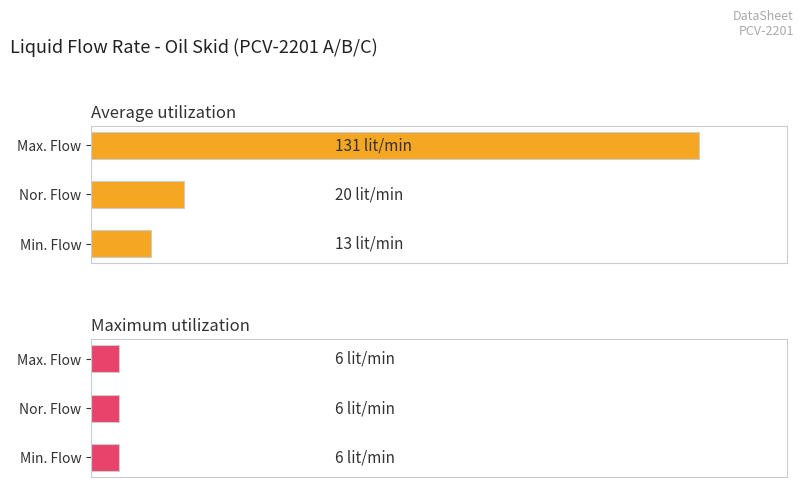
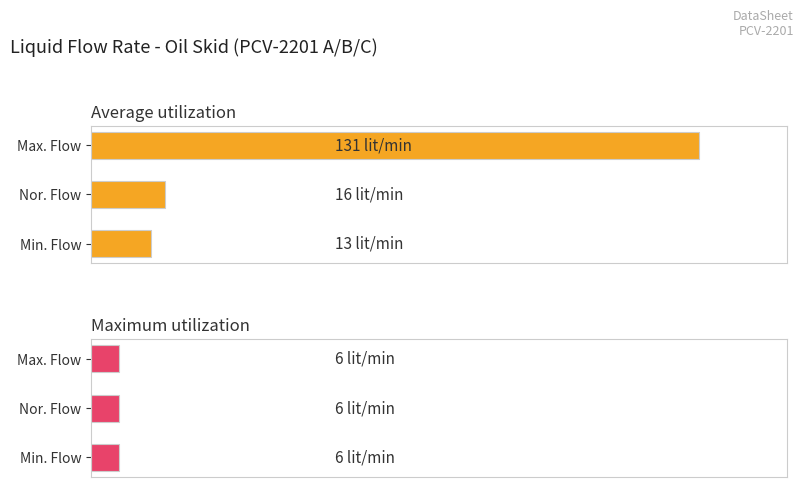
Average utilization, Nor. Flow: 20 -> 16
